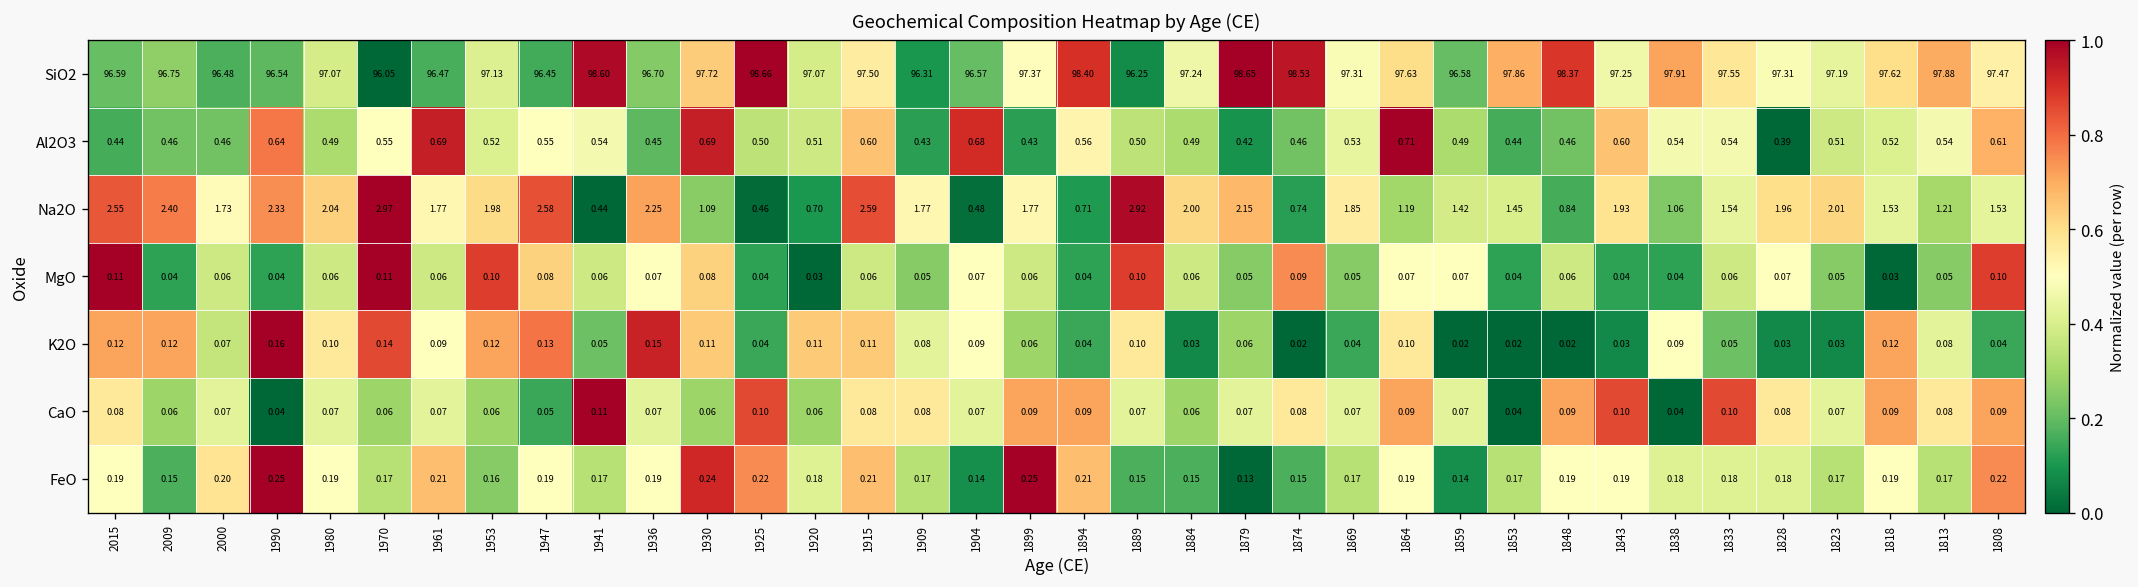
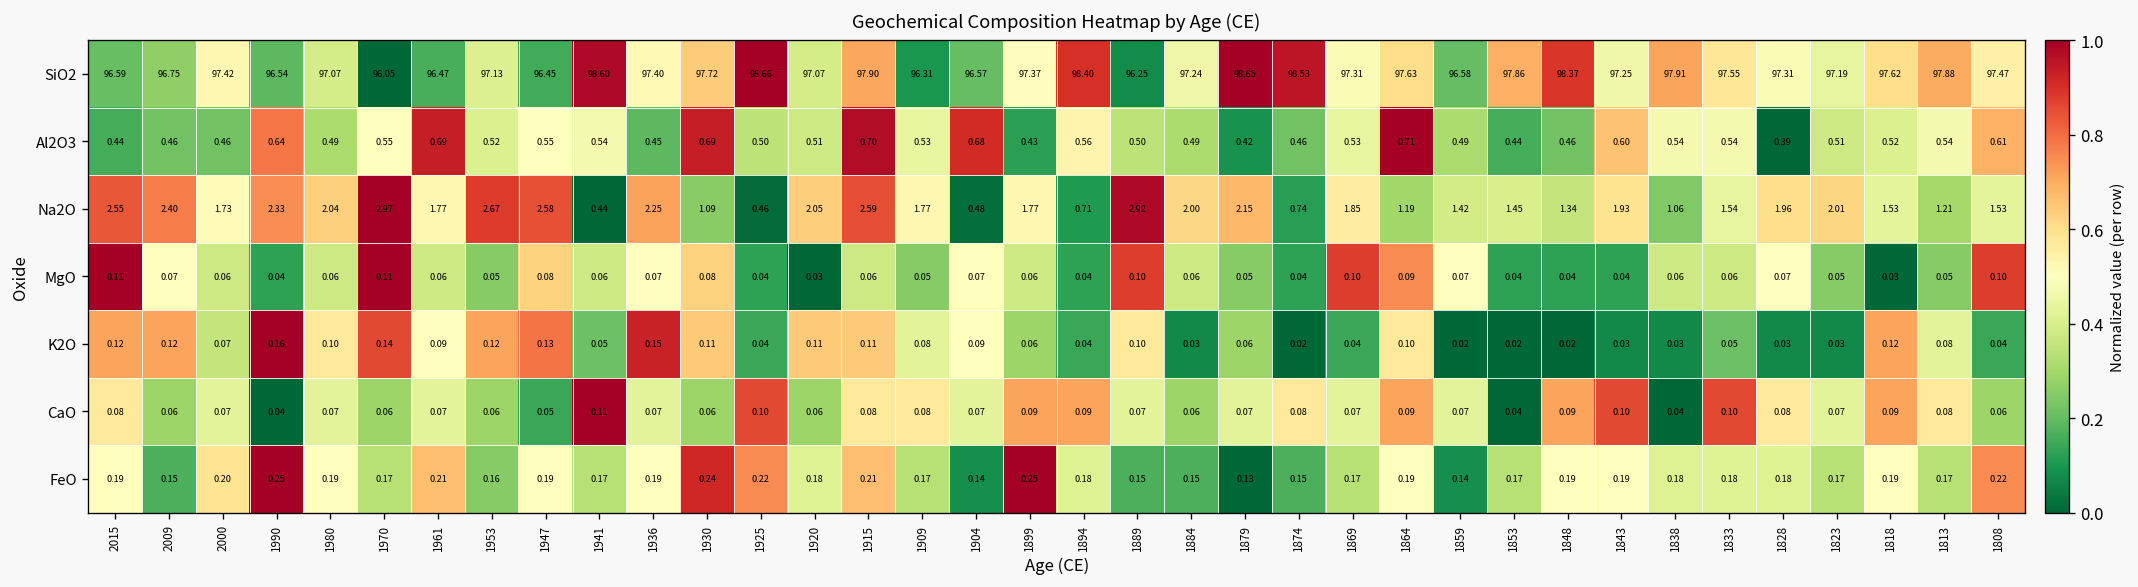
SiO2, 2000: 96.48 -> 97.42
SiO2, 1936: 96.70 -> 97.40
SiO2, 1915: 97.50 -> 97.90
Al2O3, 1915: 0.60 -> 0.70
Al2O3, 1909: 0.43 -> 0.53
Na2O, 1953: 1.98 -> 2.67
Na2O, 1920: 0.70 -> 2.05
Na2O, 1848: 0.84 -> 1.34
MgO, 2009: 0.04 -> 0.07
MgO, 1953: 0.10 -> 0.05
MgO, 1874: 0.09 -> 0.04
MgO, 1869: 0.05 -> 0.10
MgO, 1864: 0.07 -> 0.09
MgO, 1848: 0.06 -> 0.04
MgO, 1838: 0.04 -> 0.06
K2O, 1838: 0.09 -> 0.03
CaO, 1808: 0.09 -> 0.06
FeO, 1894: 0.21 -> 0.18
